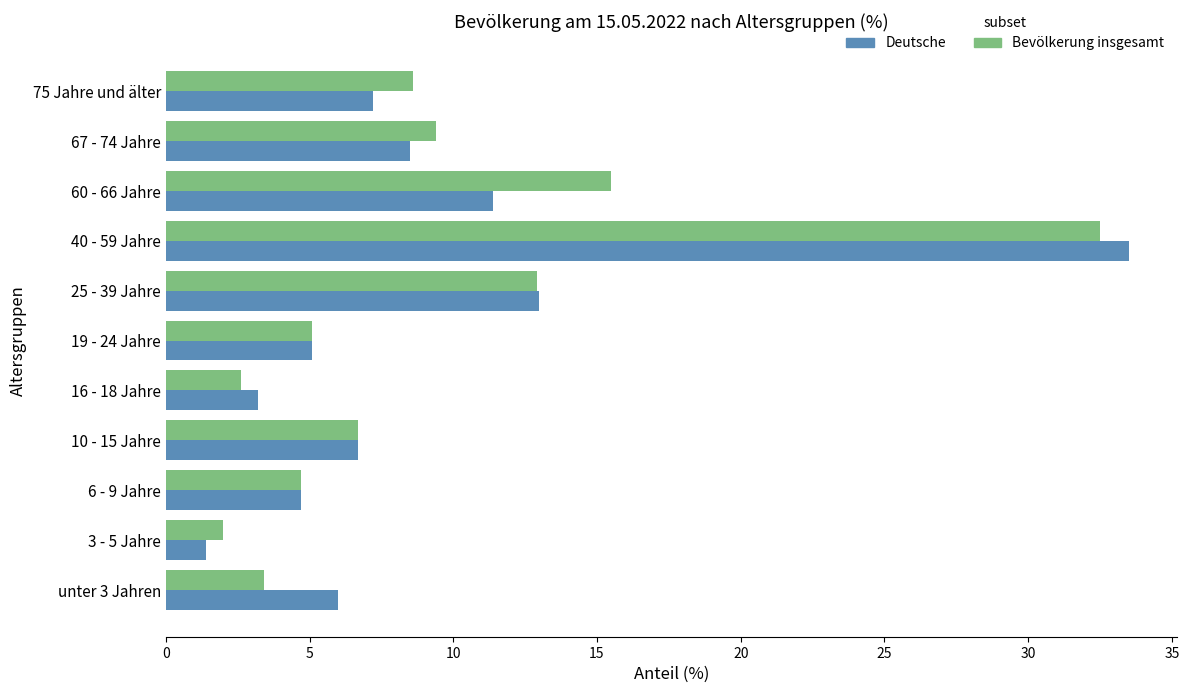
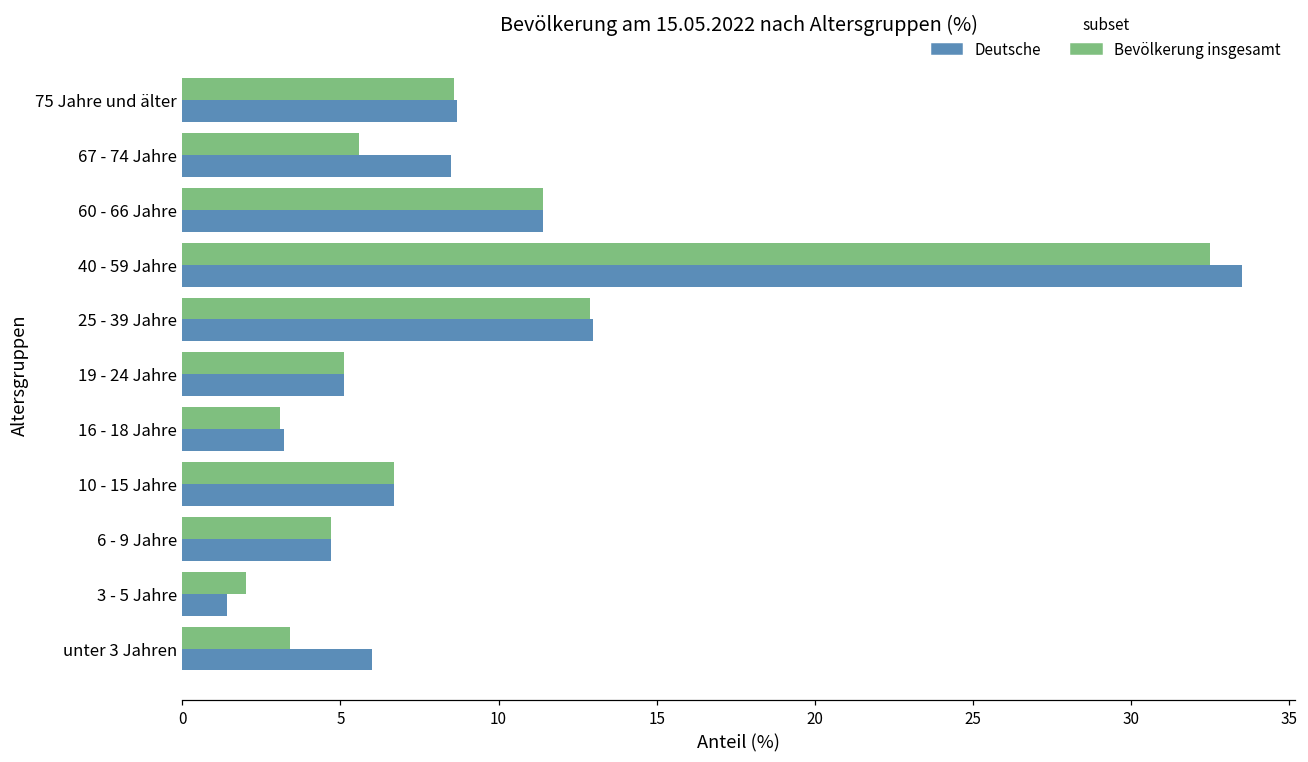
Deutsche, 75 Jahre und älter: 7.2 -> 8.7
Bevölkerung insgesamt, 67 - 74 Jahre: 9.4 -> 5.6
Bevölkerung insgesamt, 60 - 66 Jahre: 15.5 -> 11.4
Bevölkerung insgesamt, 16 - 18 Jahre: 2.6 -> 3.1
